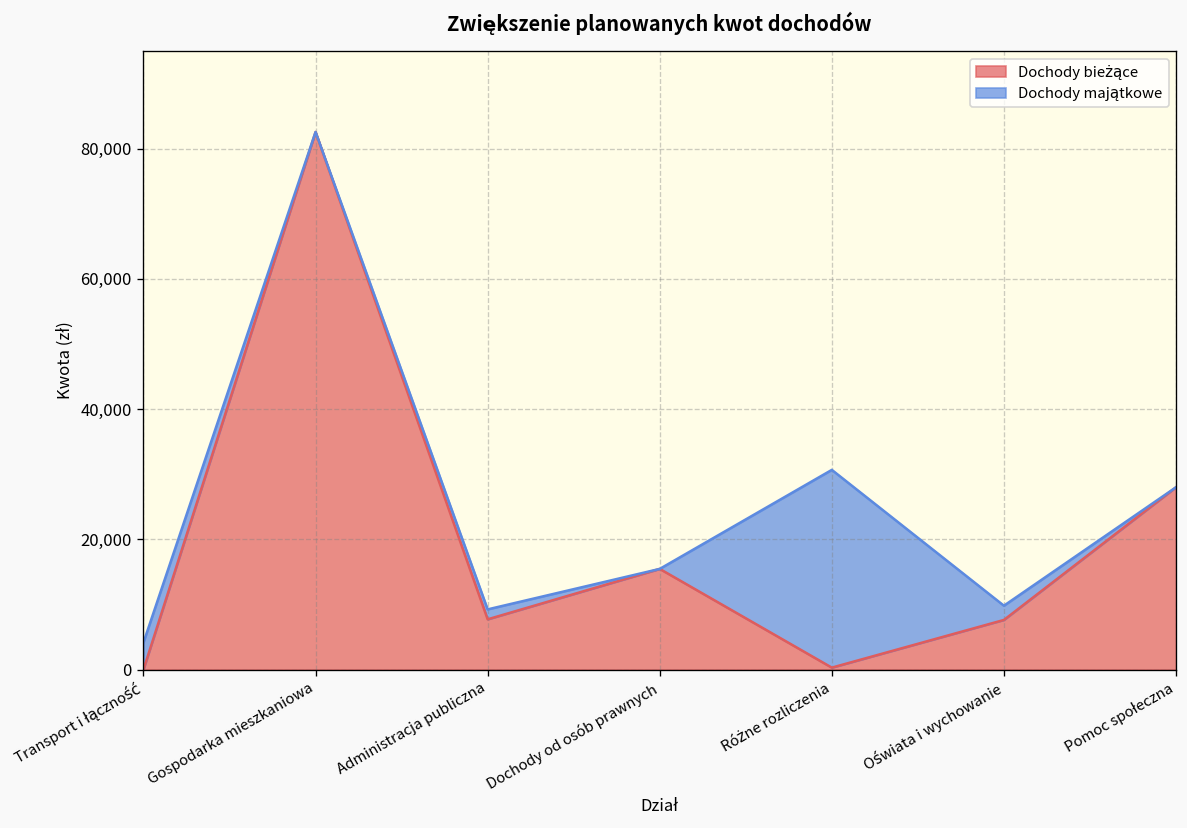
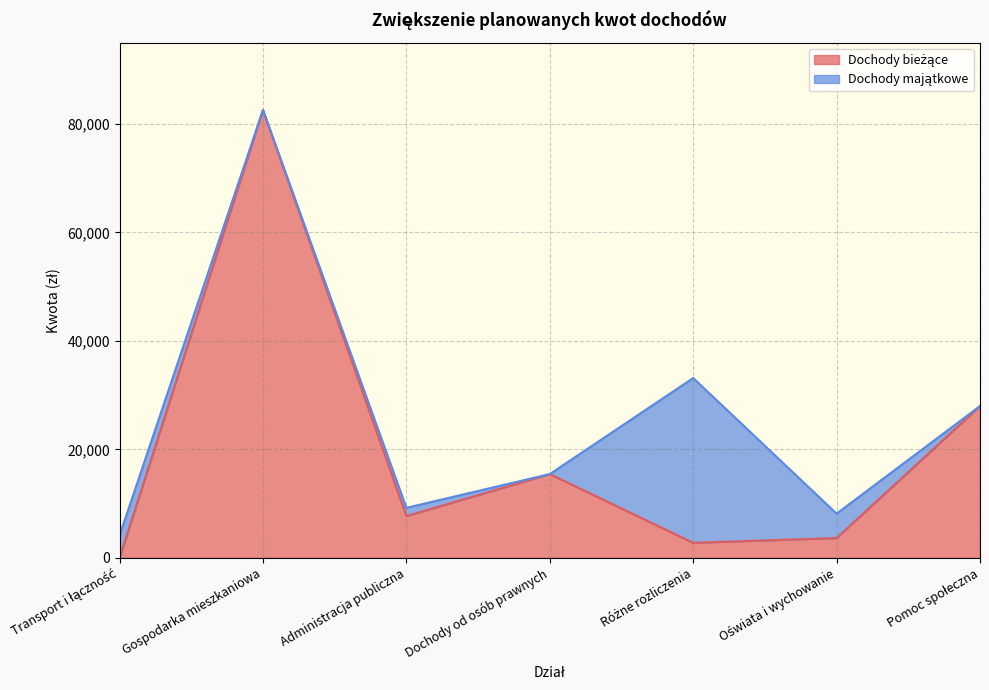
Dochody bieżące, Różne rozliczenia: 0 -> 3,000
Dochody bieżące, Oświata i wychowanie: 8,000 -> 4,000
Dochody majątkowe, Oświata i wychowanie: 2,000 -> 5,000
